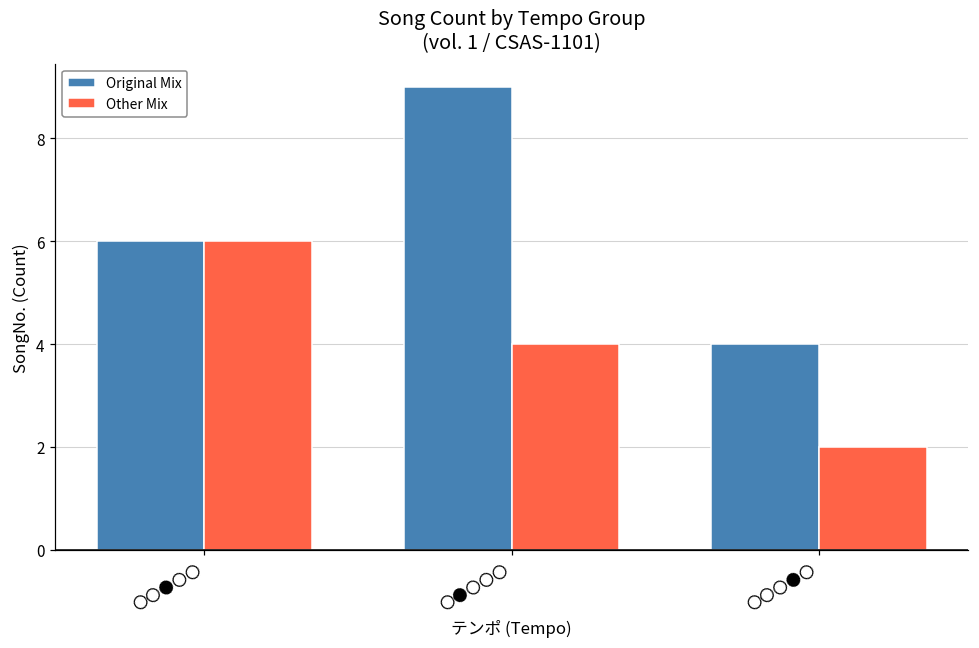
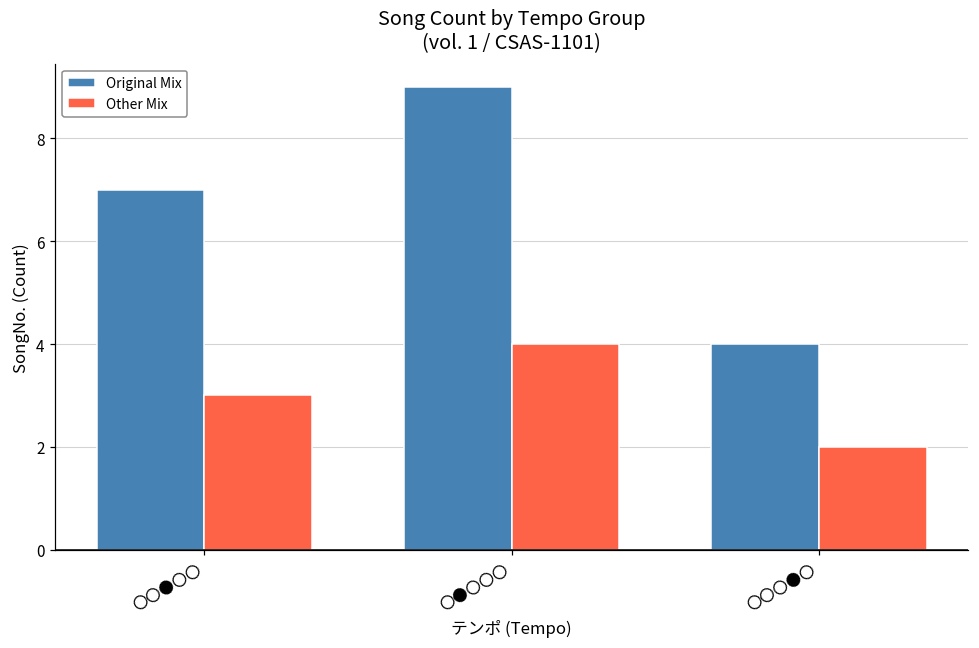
Original Mix, 〇〇●〇〇: 6 -> 7
Other Mix, 〇〇●〇〇: 6 -> 3
